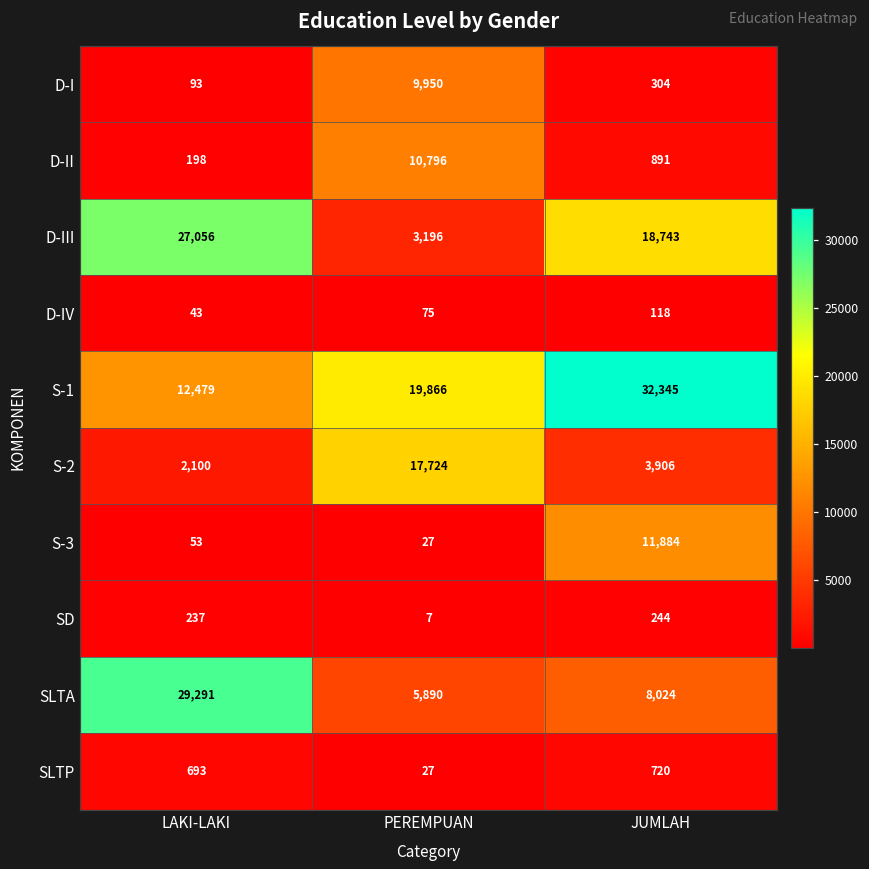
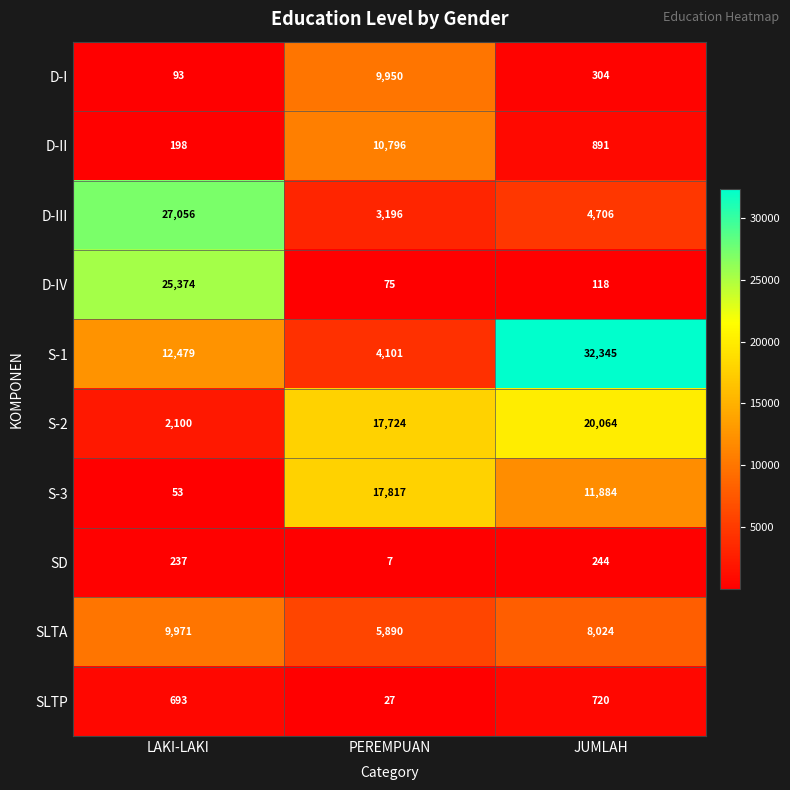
D-III, JUMLAH: 18,743 -> 4,706
D-IV, LAKI-LAKI: 43 -> 25,374
S-1, PEREMPUAN: 19,866 -> 4,101
S-2, JUMLAH: 3,906 -> 20,064
S-3, PEREMPUAN: 27 -> 17,817
SLTA, LAKI-LAKI: 29,291 -> 9,971
